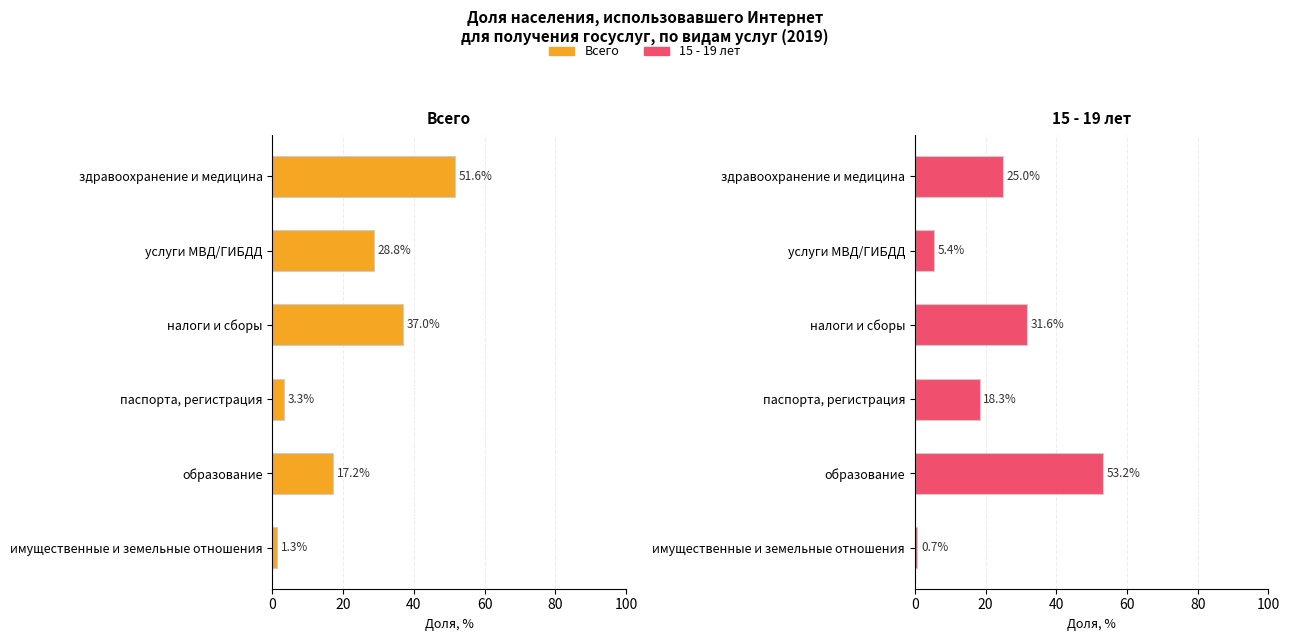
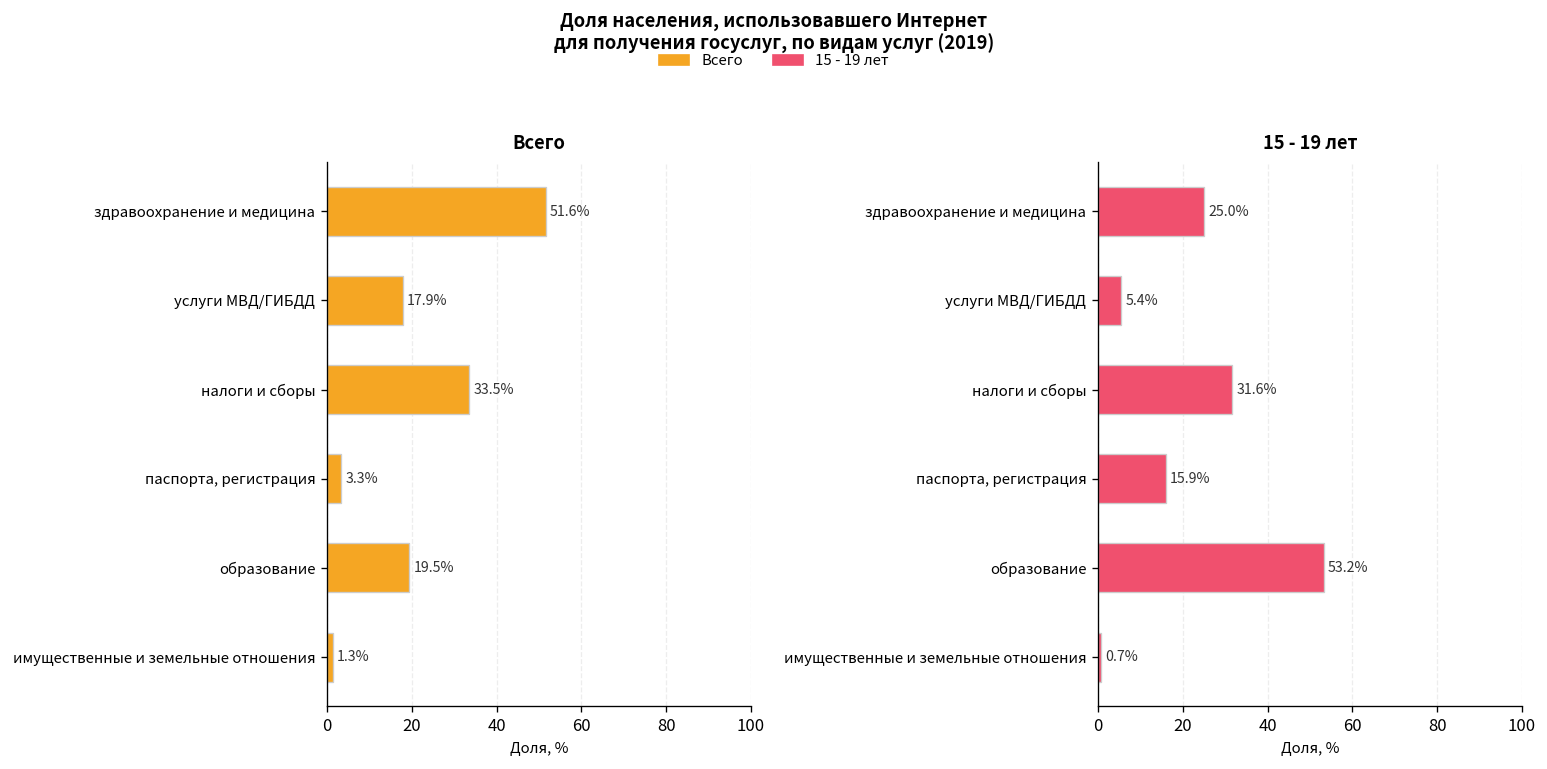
Всего, услуги МВД/ГИБДД: 28.8% -> 17.9%
Всего, налоги и сборы: 37.0% -> 33.5%
Всего, образование: 17.2% -> 19.5%
15 - 19 лет, паспорта, регистрация: 18.3% -> 15.9%
